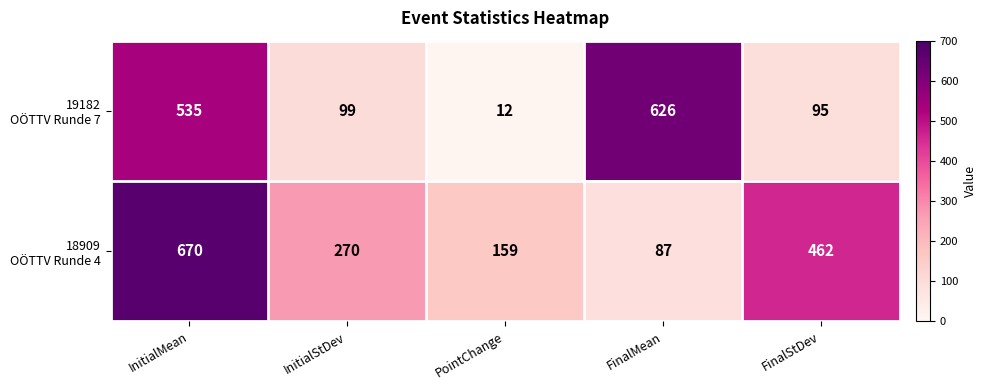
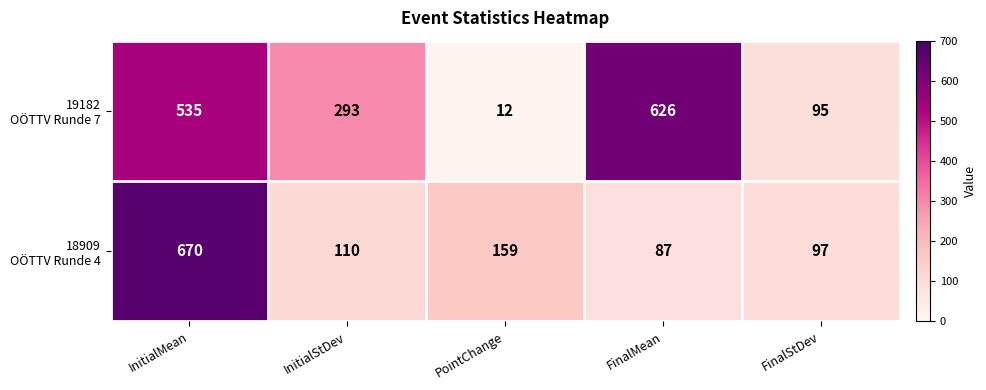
19182 OÖTTV Runde 7, InitialStDev: 99 -> 293
18909 OÖTTV Runde 4, InitialStDev: 270 -> 110
18909 OÖTTV Runde 4, FinalStDev: 462 -> 97
